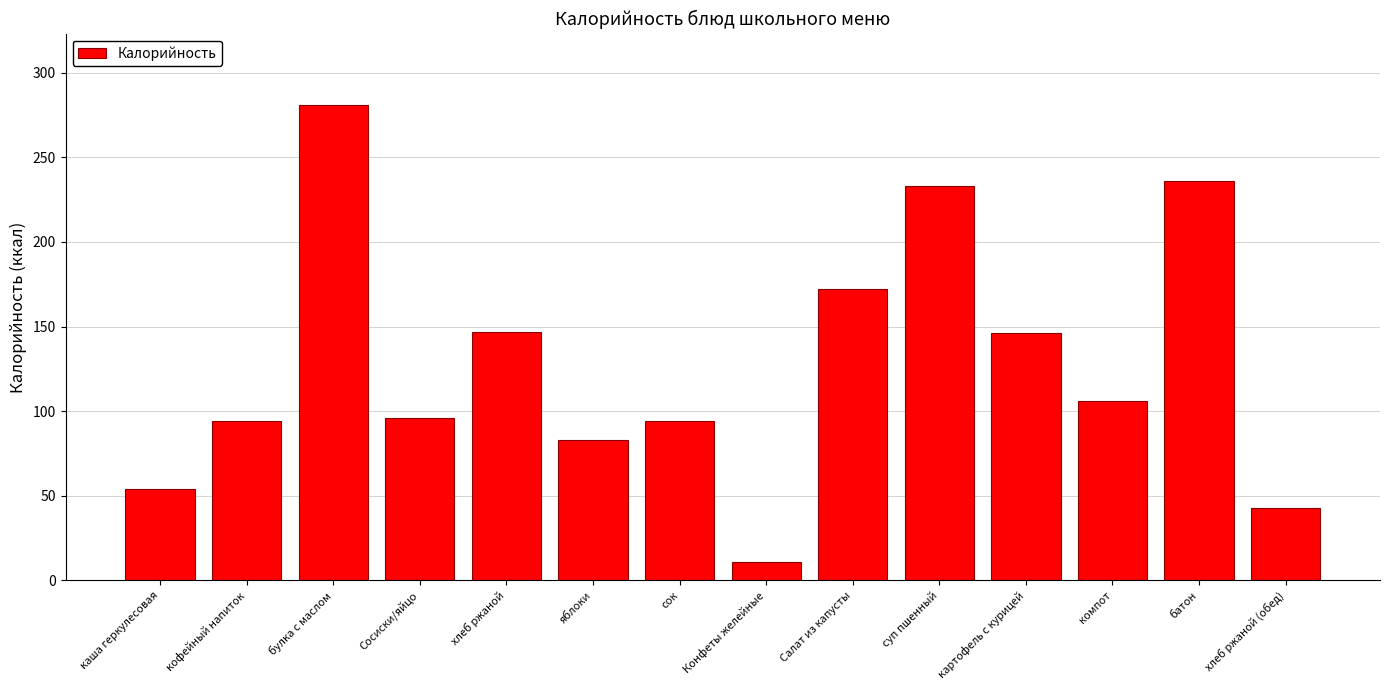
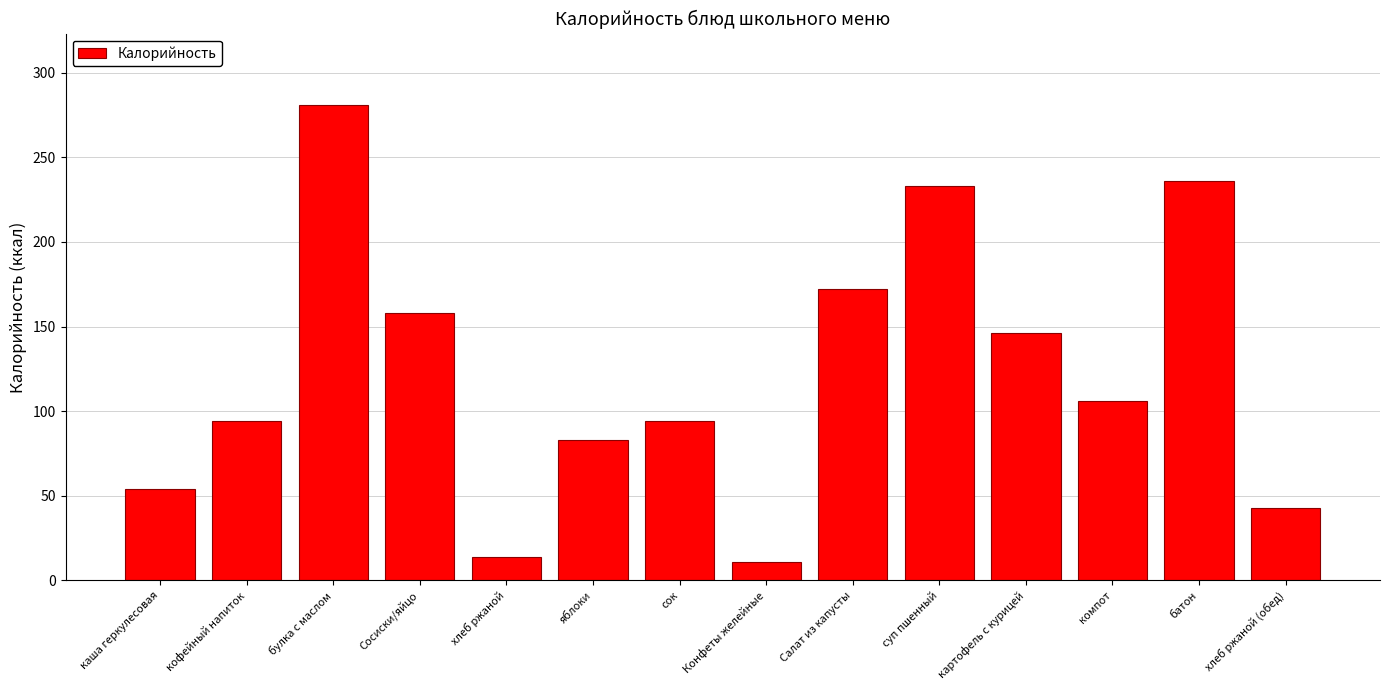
Сосиски/яйцо: 96 -> 158
хлеб ржаной: 147 -> 14
